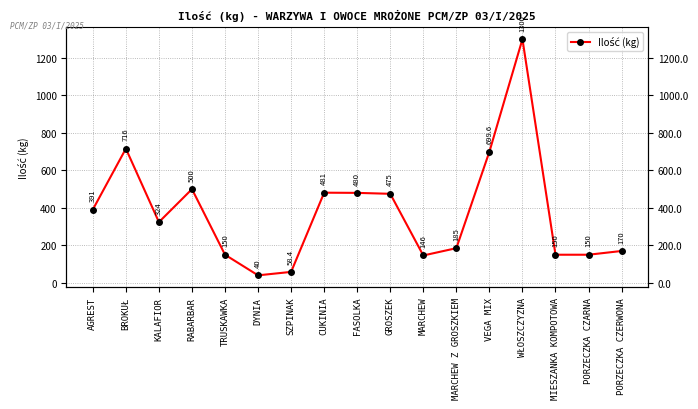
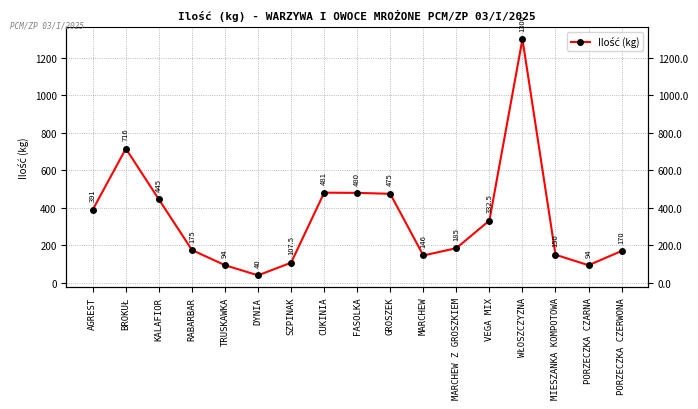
KALAFIOR: 324 -> 445
RABARBAR: 500 -> 175
TRUSKAWKA: 150 -> 94
SZPINAK: 58.4 -> 107.5
VEGA MIX: 699.6 -> 332.5
PORZECZKA CZARNA: 150 -> 94
